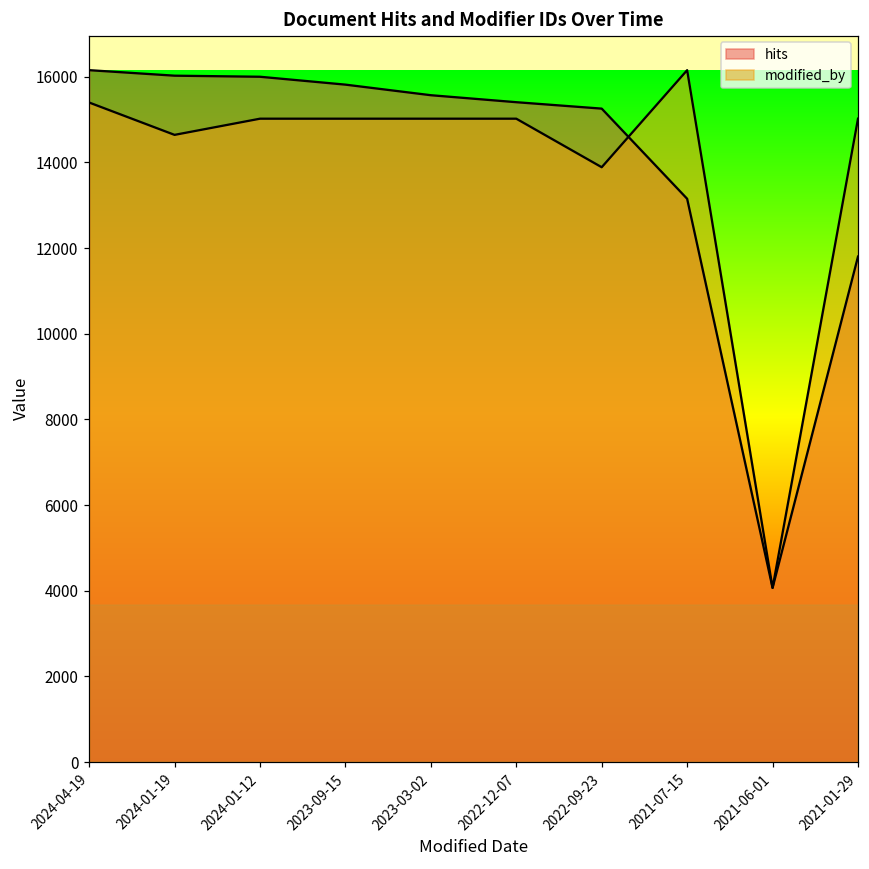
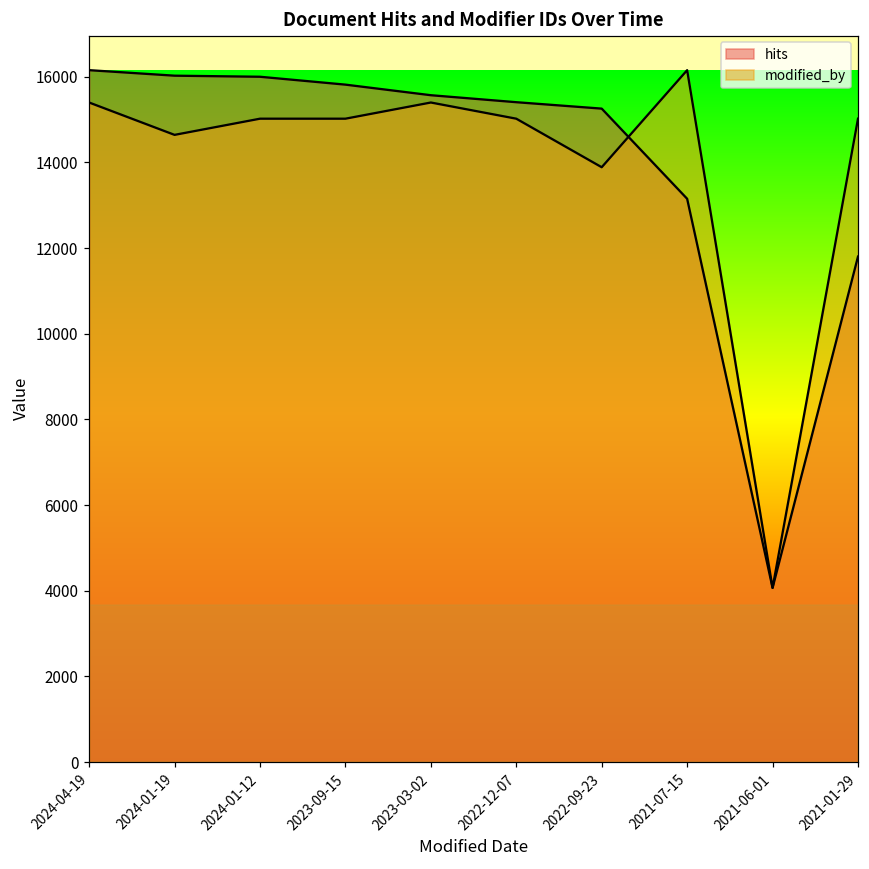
modified_by, 2023-03-02: 15000 -> 15400
